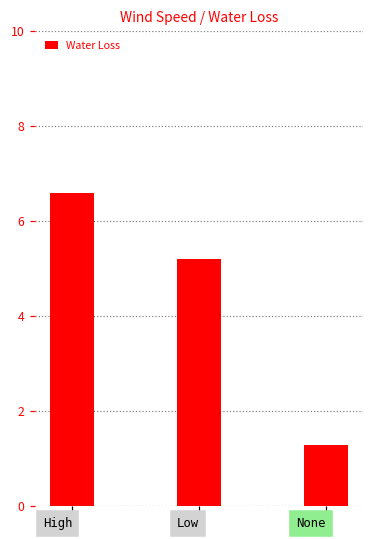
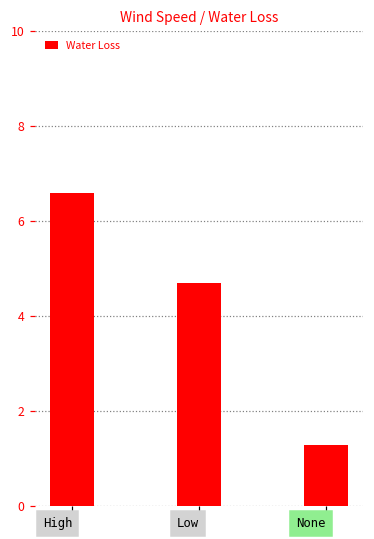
Low: 5.2 -> 4.7
